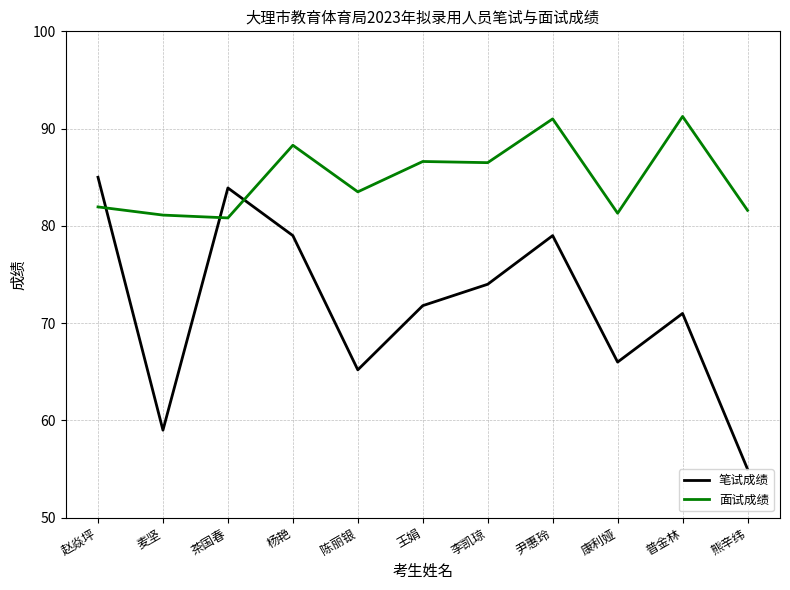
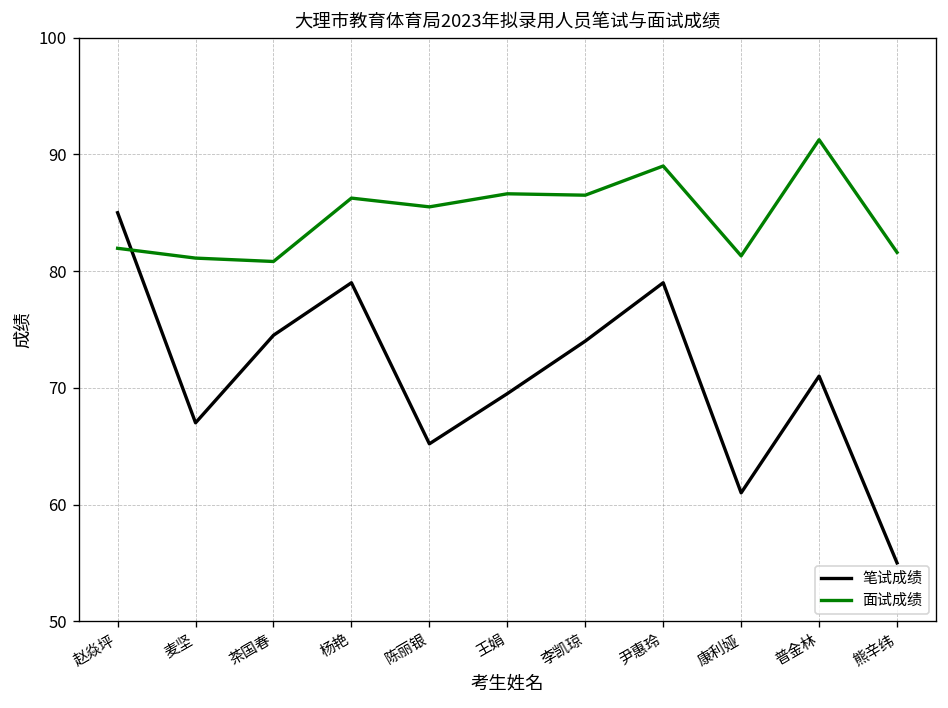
笔试成绩, 麦坚: 59 -> 67
笔试成绩, 茶国春: 84 -> 75
面试成绩, 杨艳: 88 -> 86
面试成绩, 陈丽银: 84 -> 86
笔试成绩, 王娟: 72 -> 70
面试成绩, 尹惠玲: 91 -> 89
笔试成绩, 康利娅: 66 -> 61
